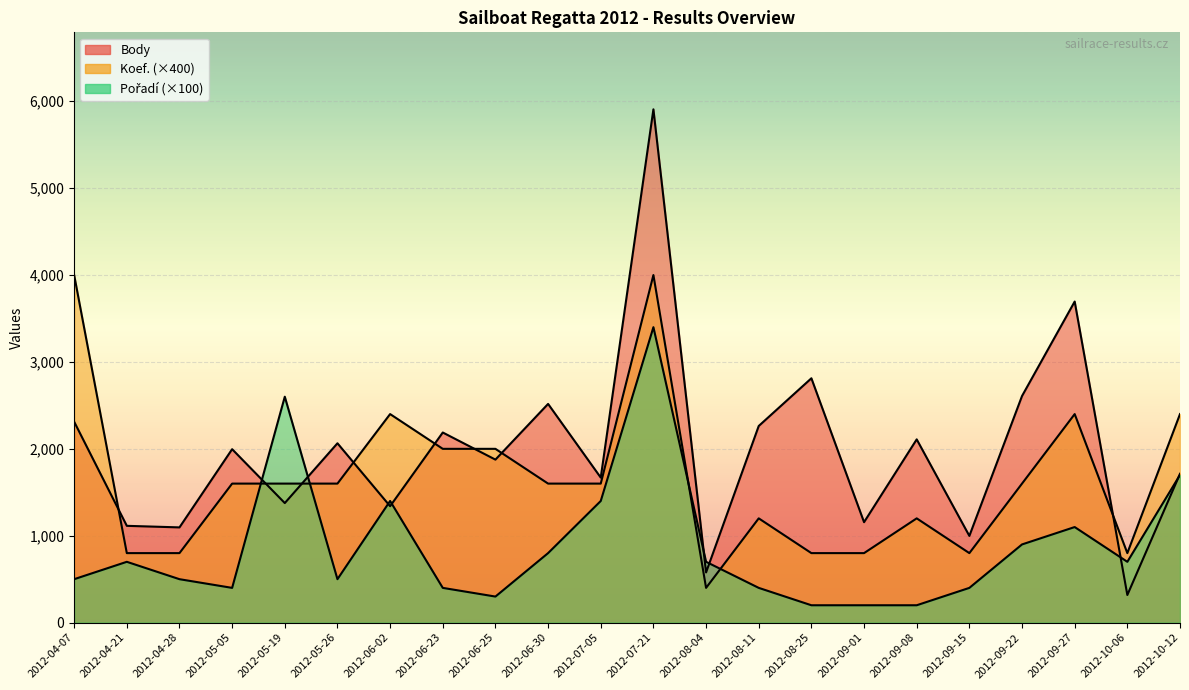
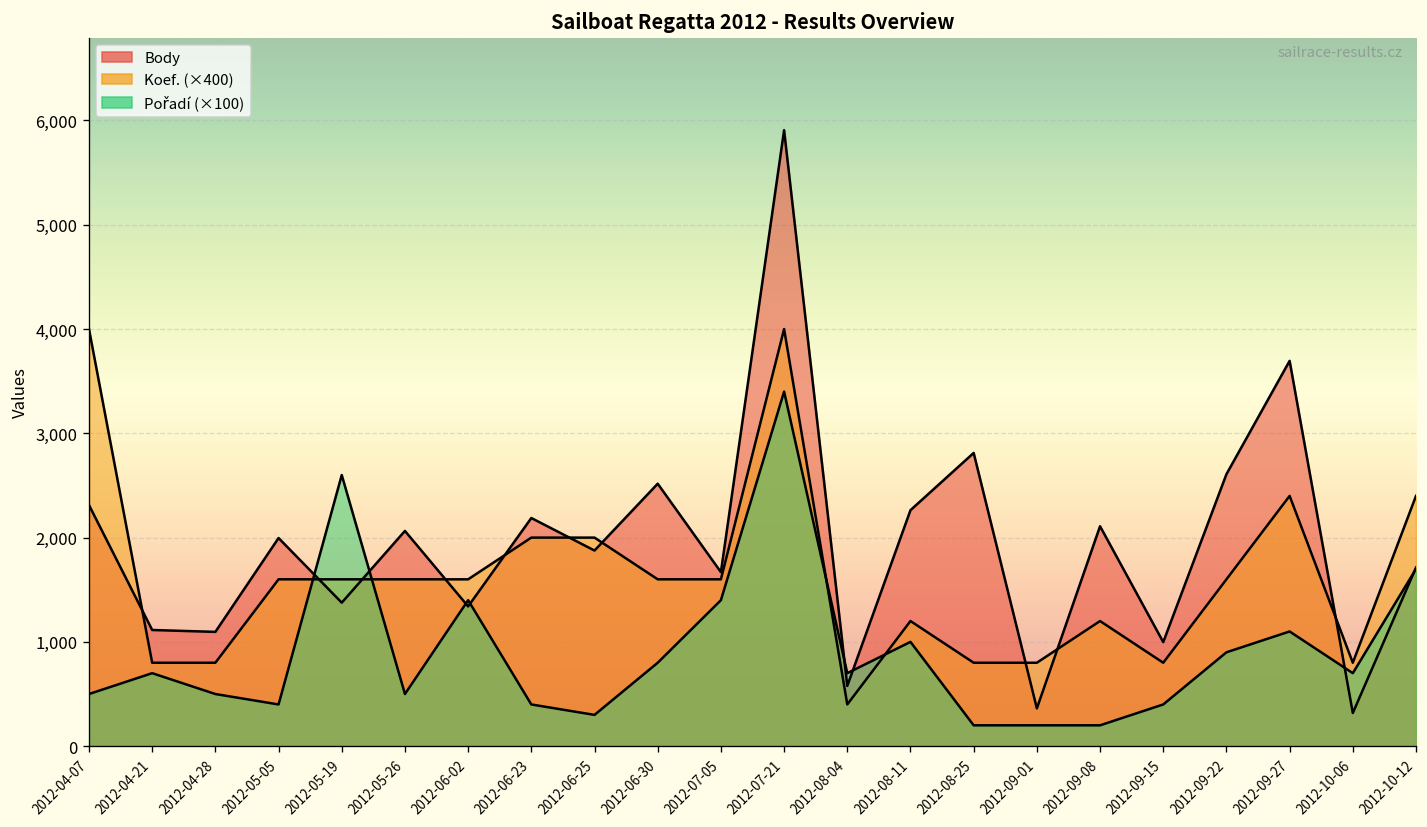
Koef. (×400), 2012-06-02: 2,400 -> 1,600
Pořadí (×100), 2012-08-11: 400 -> 1,000
Body, 2012-09-01: 1,200 -> 400
